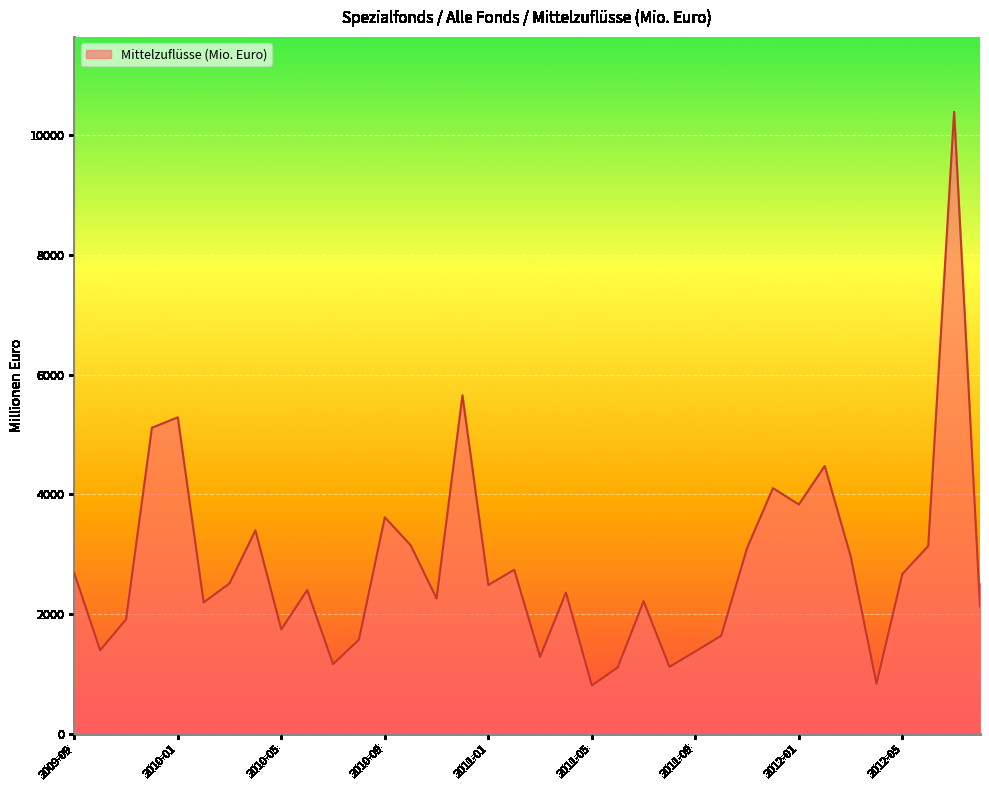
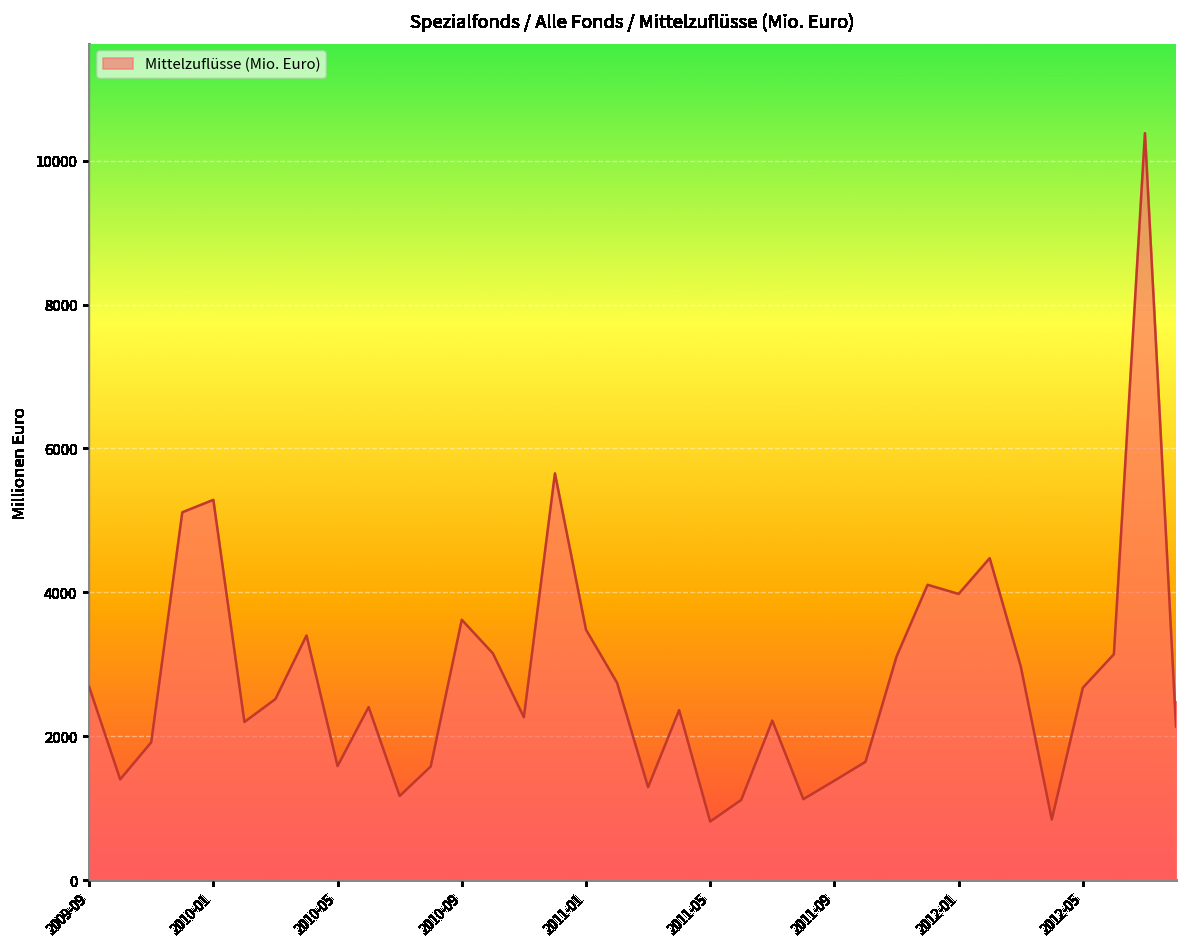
2010-05: 1700 -> 1600
2011-01: 2500 -> 3500
2012-01: 3800 -> 4000
